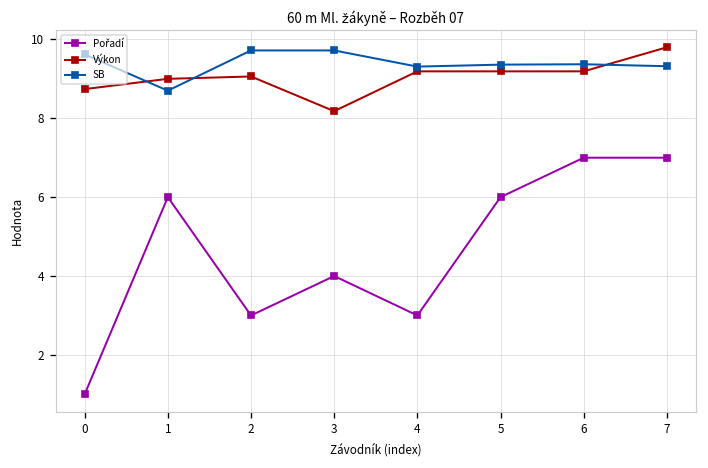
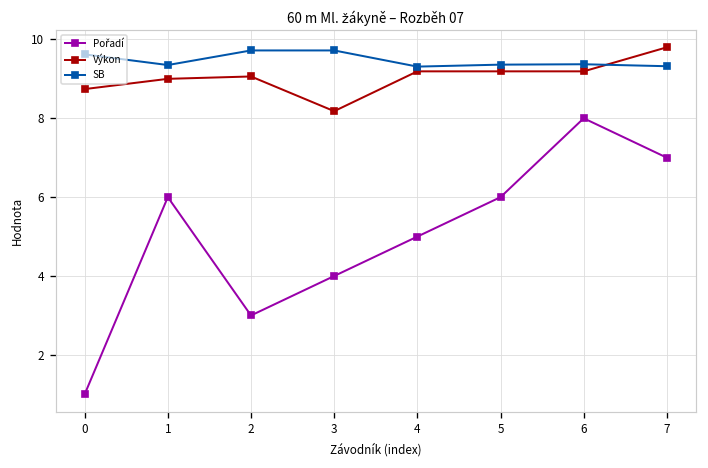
SB, 1: 8.7 -> 9.4
Pořadí, 4: 3 -> 5
Pořadí, 6: 7 -> 8
